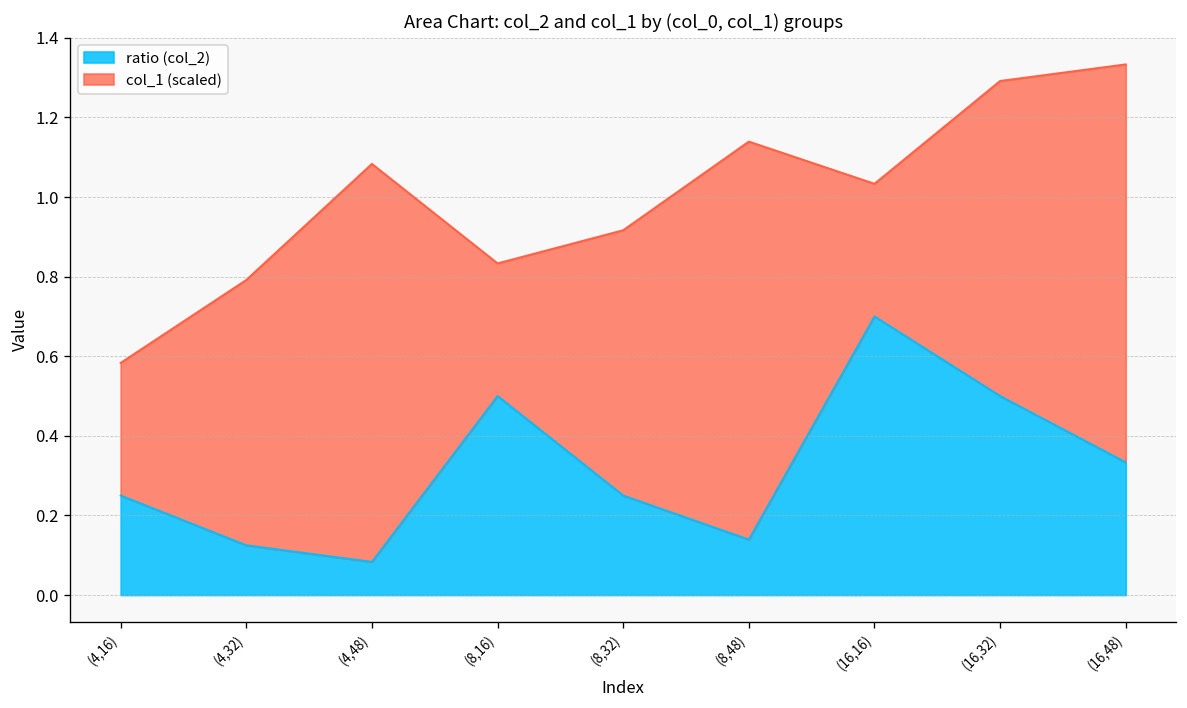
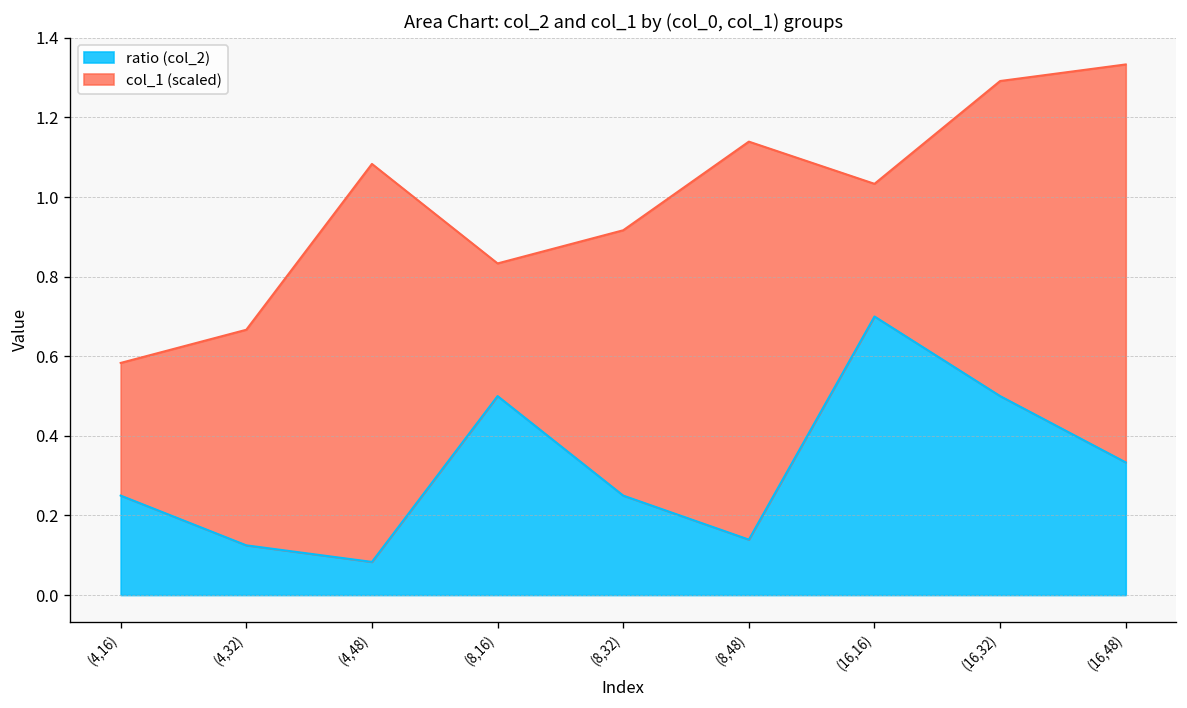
col_1 (scaled), (4,32): 0.67 -> 0.54
